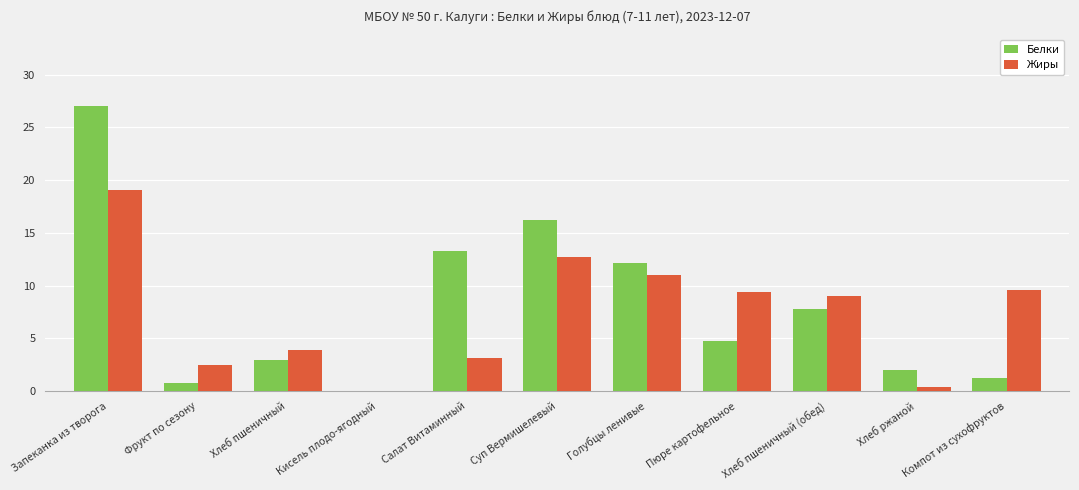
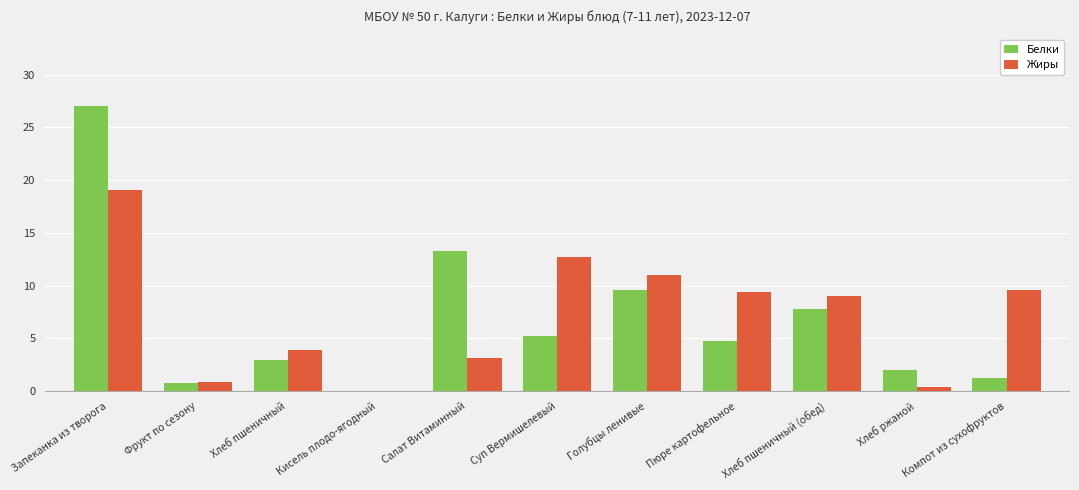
Жиры, Фрукт по сезону: 2.5 -> 0.9
Белки, Суп Вермишелевый: 16.2 -> 5.2
Белки, Голубцы ленивые: 12.1 -> 9.6
